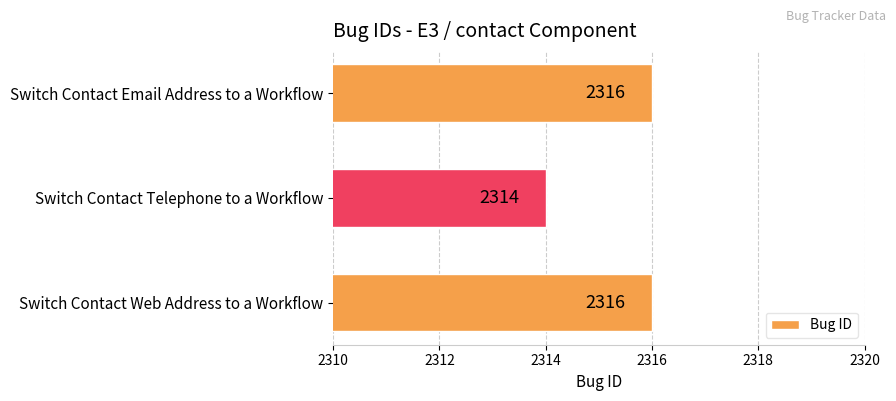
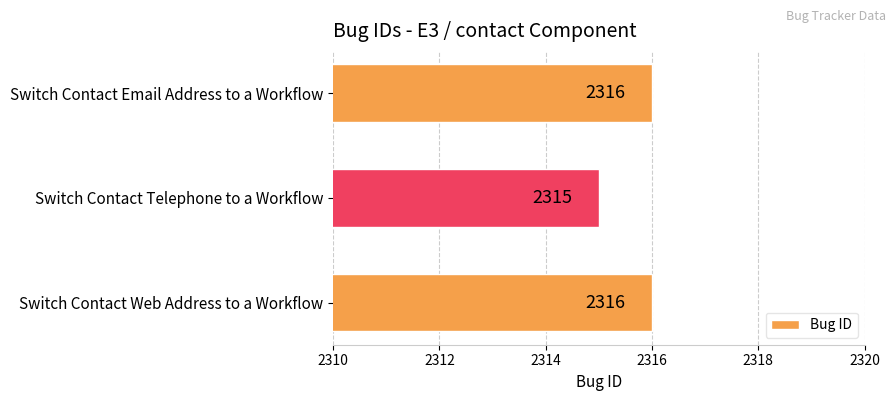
Switch Contact Telephone to a Workflow: 2314 -> 2315
